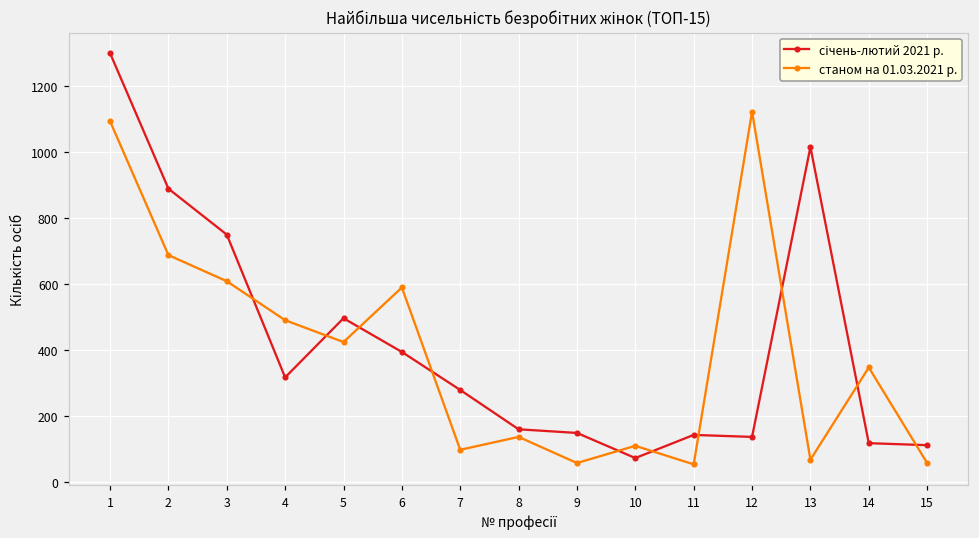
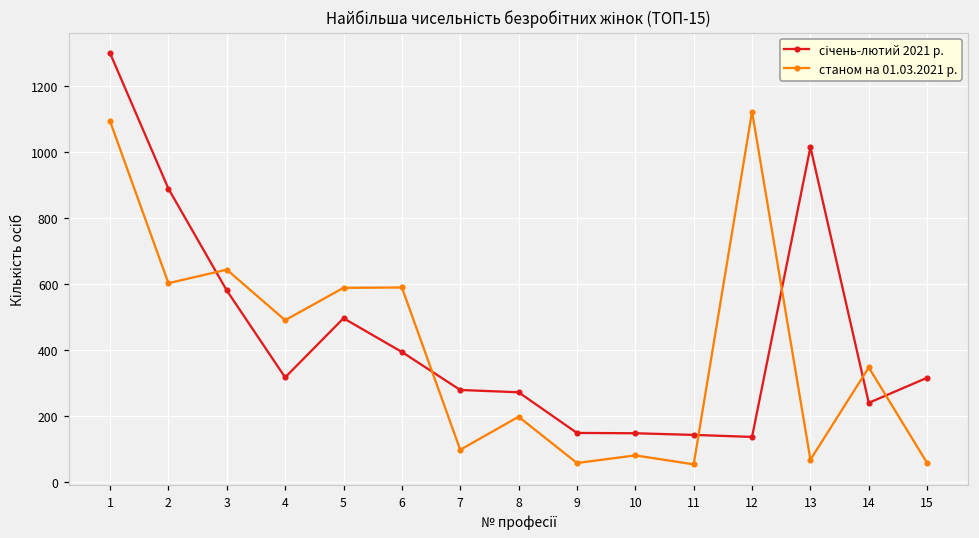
станом на 01.03.2021 р., 2: 690 -> 600
січень-лютий 2021 р., 3: 750 -> 580
станом на 01.03.2021 р., 3: 610 -> 640
станом на 01.03.2021 р., 5: 420 -> 590
січень-лютий 2021 р., 8: 160 -> 270
станом на 01.03.2021 р., 8: 140 -> 200
січень-лютий 2021 р., 10: 70 -> 150
станом на 01.03.2021 р., 10: 110 -> 80
січень-лютий 2021 р., 14: 120 -> 240
січень-лютий 2021 р., 15: 110 -> 320
